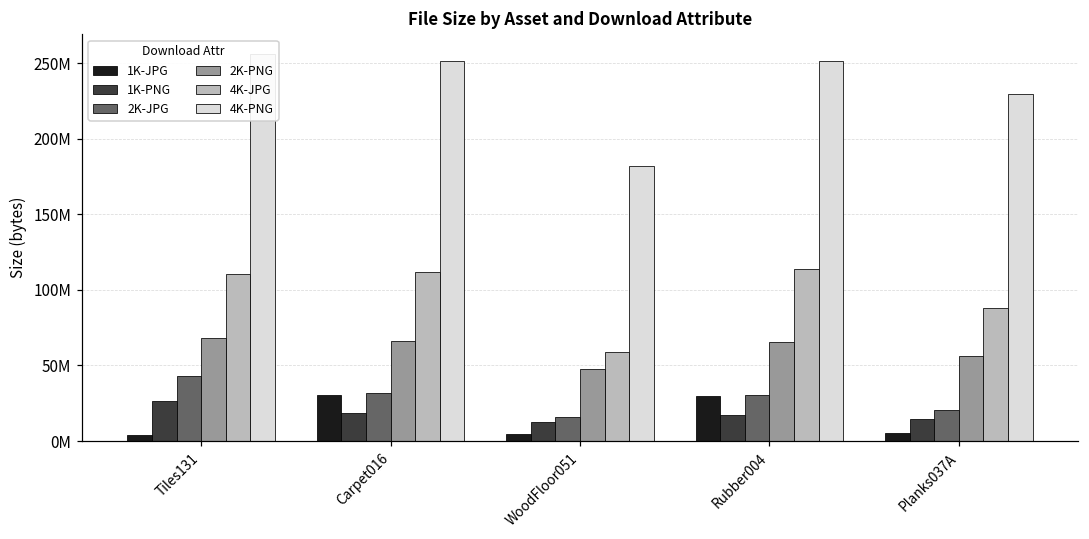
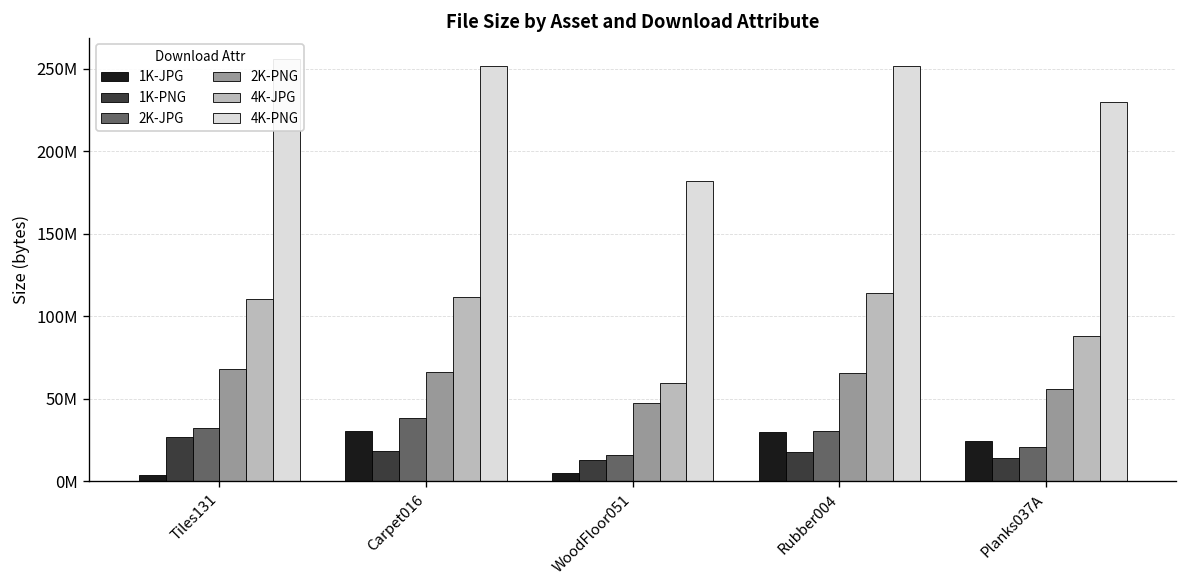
2K-JPG, Tiles131: 43000000 -> 32000000
2K-JPG, Carpet016: 31000000 -> 38000000
1K-JPG, Planks037A: 6000000 -> 24000000
